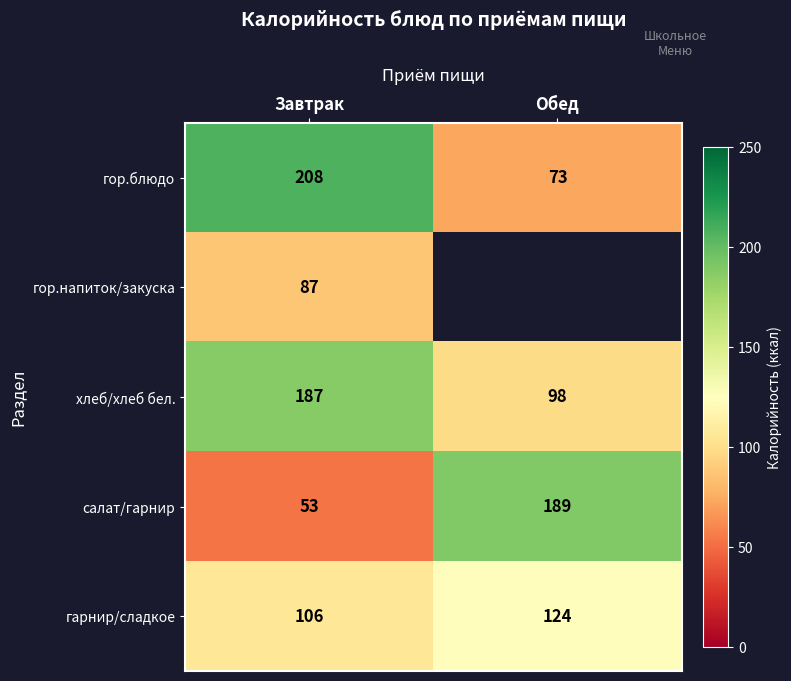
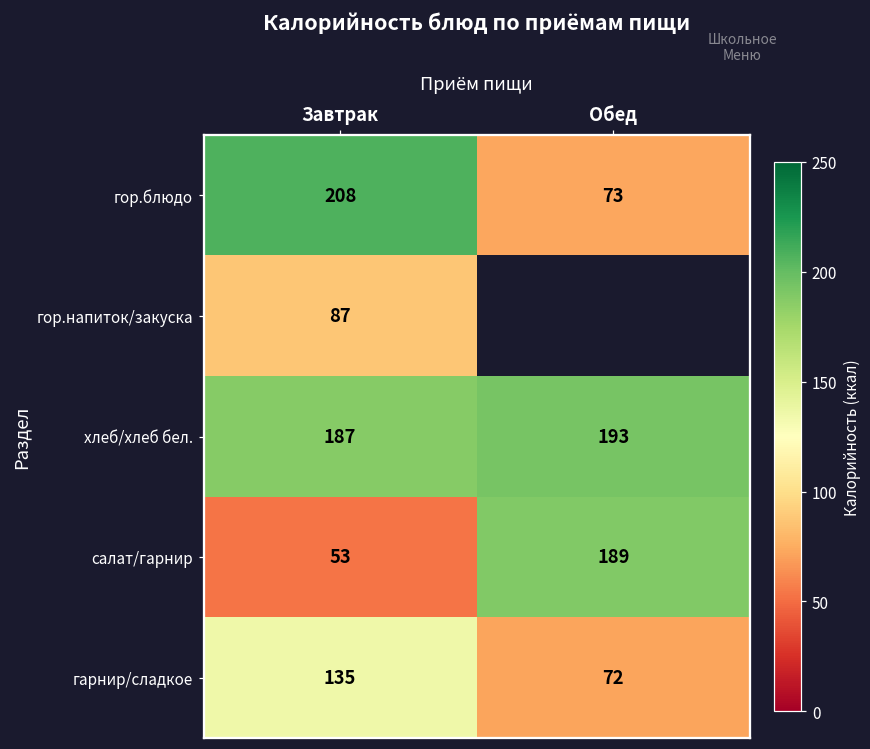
хлеб/хлеб бел., Обед: 98 -> 193
гарнир/сладкое, Завтрак: 106 -> 135
гарнир/сладкое, Обед: 124 -> 72
